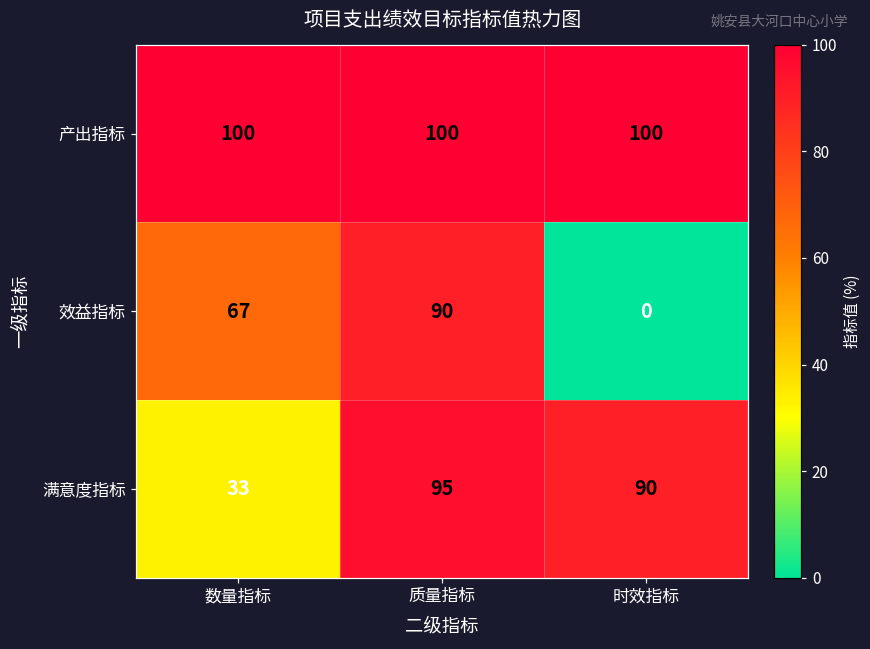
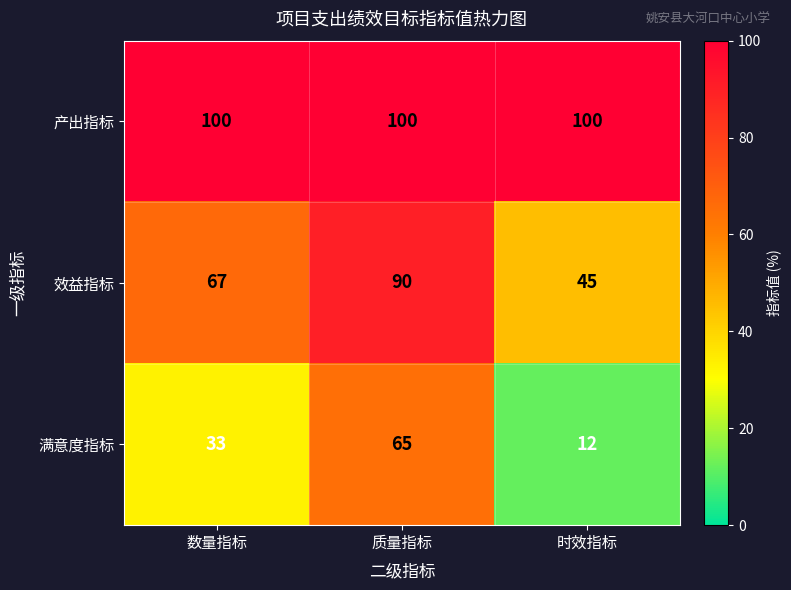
效益指标, 时效指标: 0 -> 45
满意度指标, 质量指标: 95 -> 65
满意度指标, 时效指标: 90 -> 12
